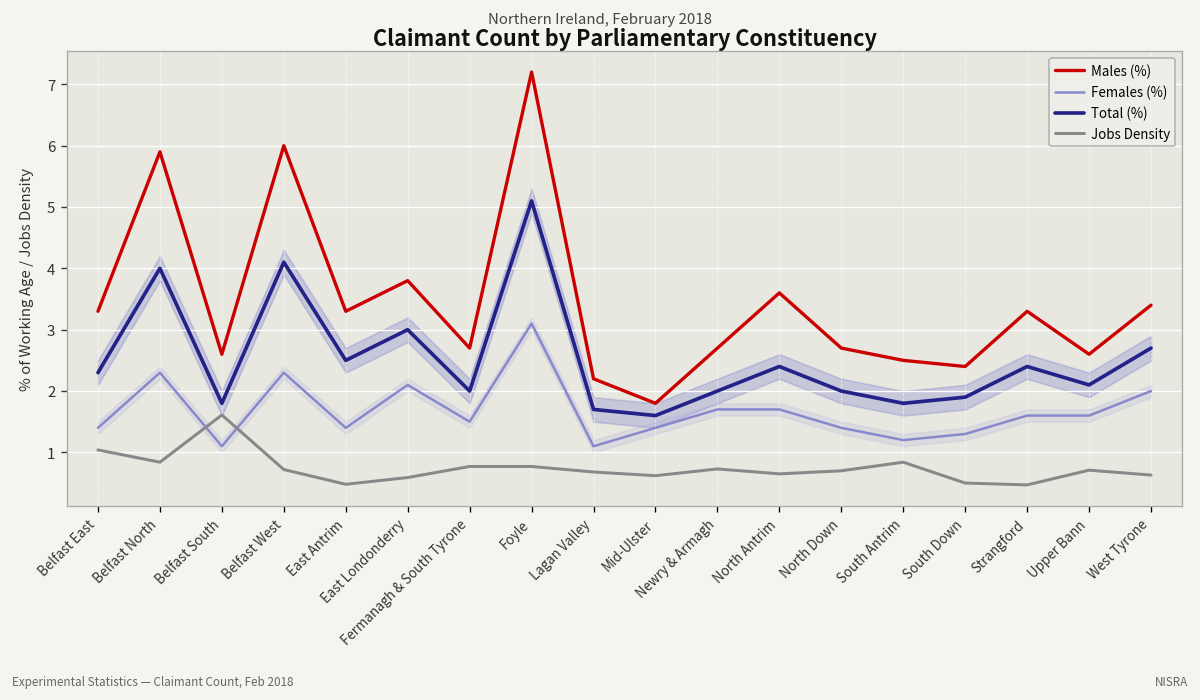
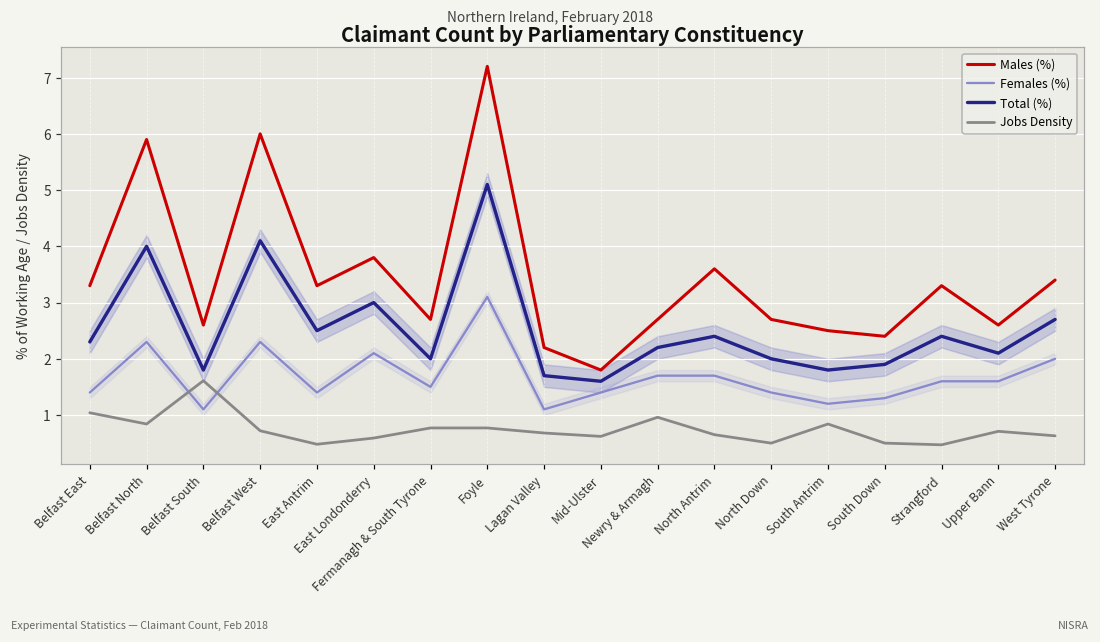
Total (%), Newry & Armagh: 2.0 -> 2.2
Jobs Density, Newry & Armagh: 0.7 -> 1.0
Jobs Density, North Down: 0.7 -> 0.5
